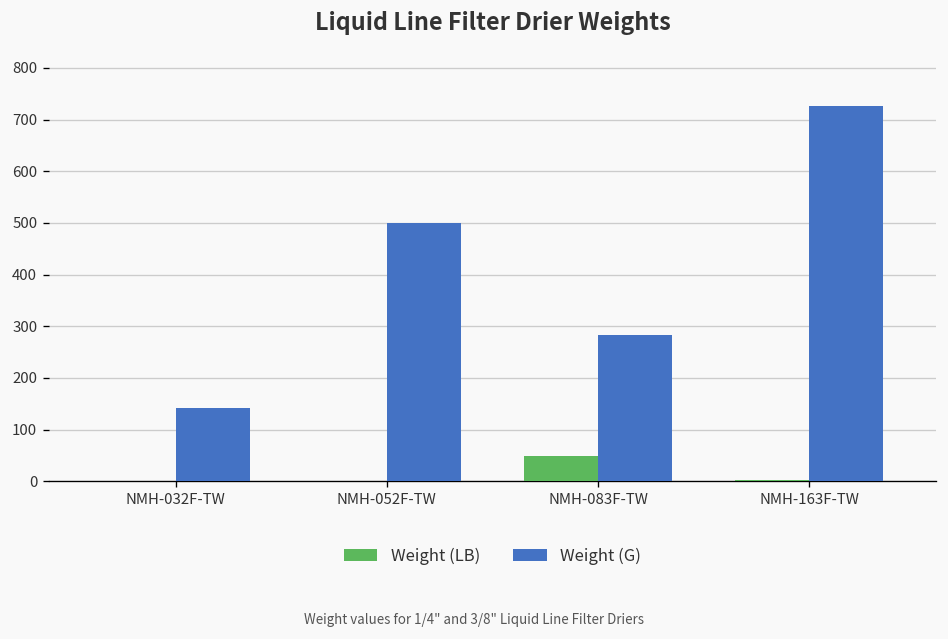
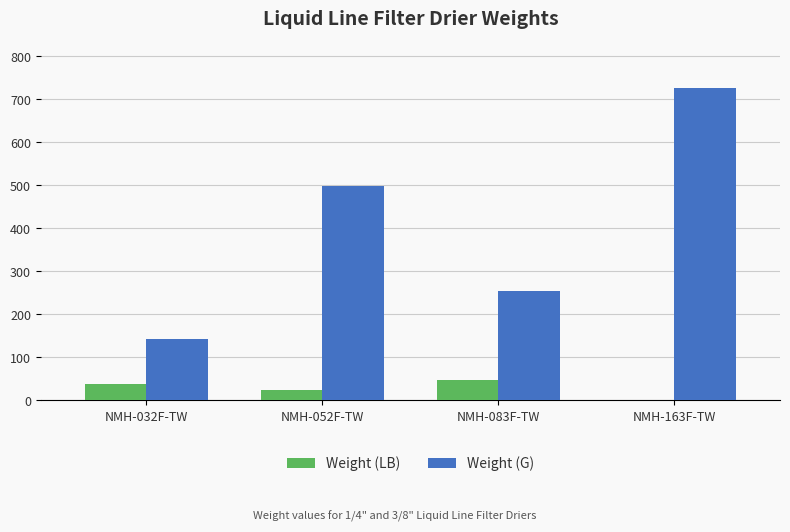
Weight (LB), NMH-032F-TW: 0 -> 40
Weight (LB), NMH-052F-TW: 0 -> 20
Weight (G), NMH-083F-TW: 280 -> 250
